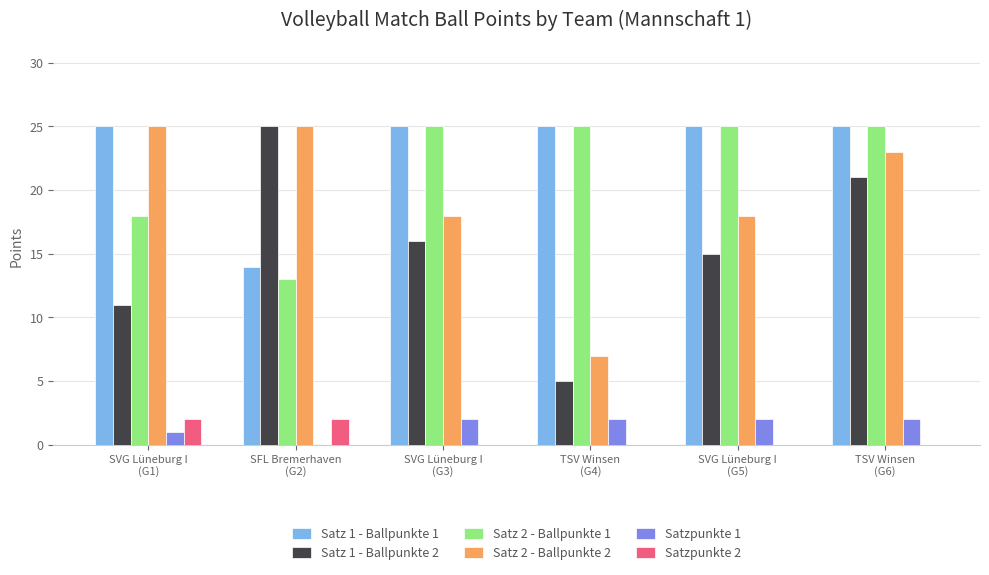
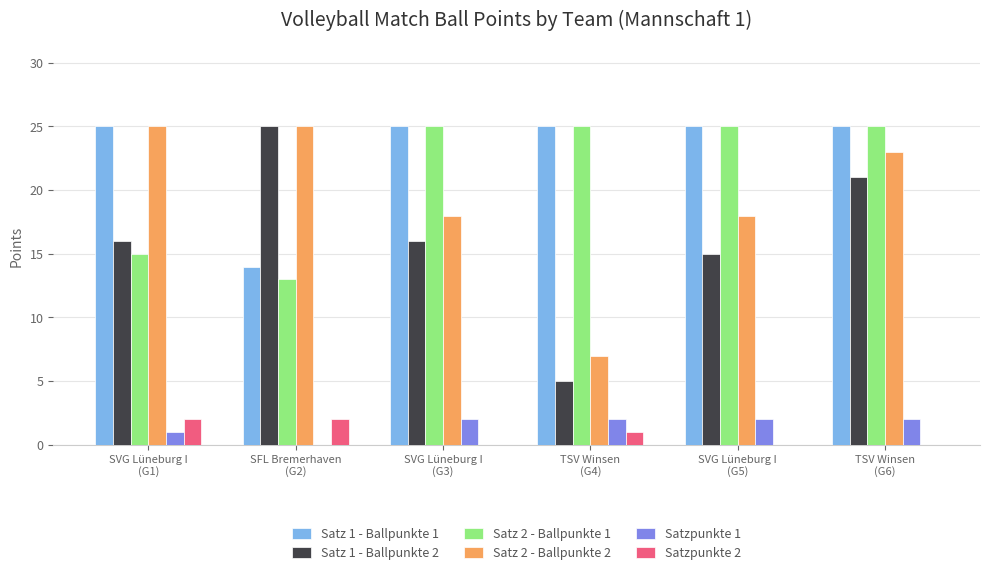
Satz 1 - Ballpunkte 2, SVG Lüneburg I (G1): 11 -> 16
Satz 2 - Ballpunkte 1, SVG Lüneburg I (G1): 18 -> 15
Satzpunkte 2, TSV Winsen (G4): 0 -> 1
